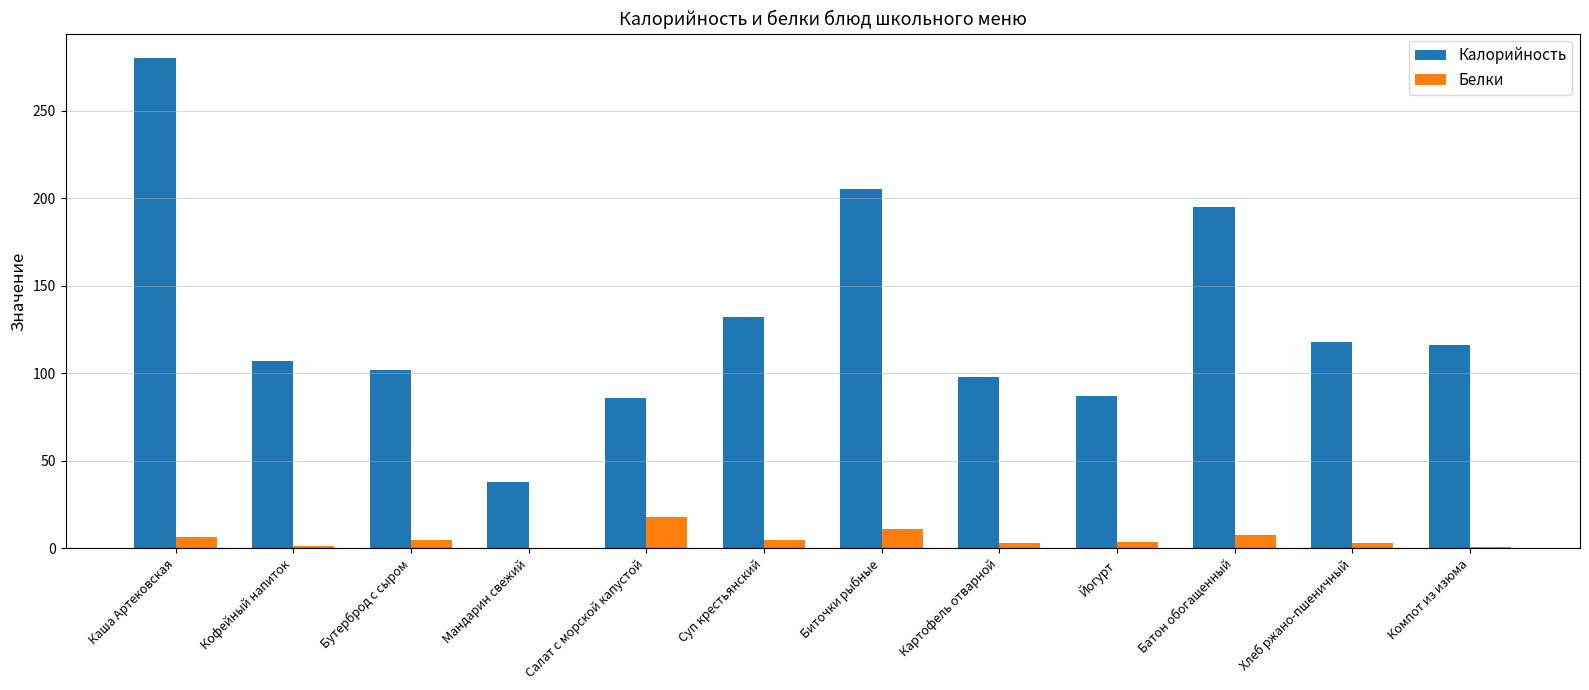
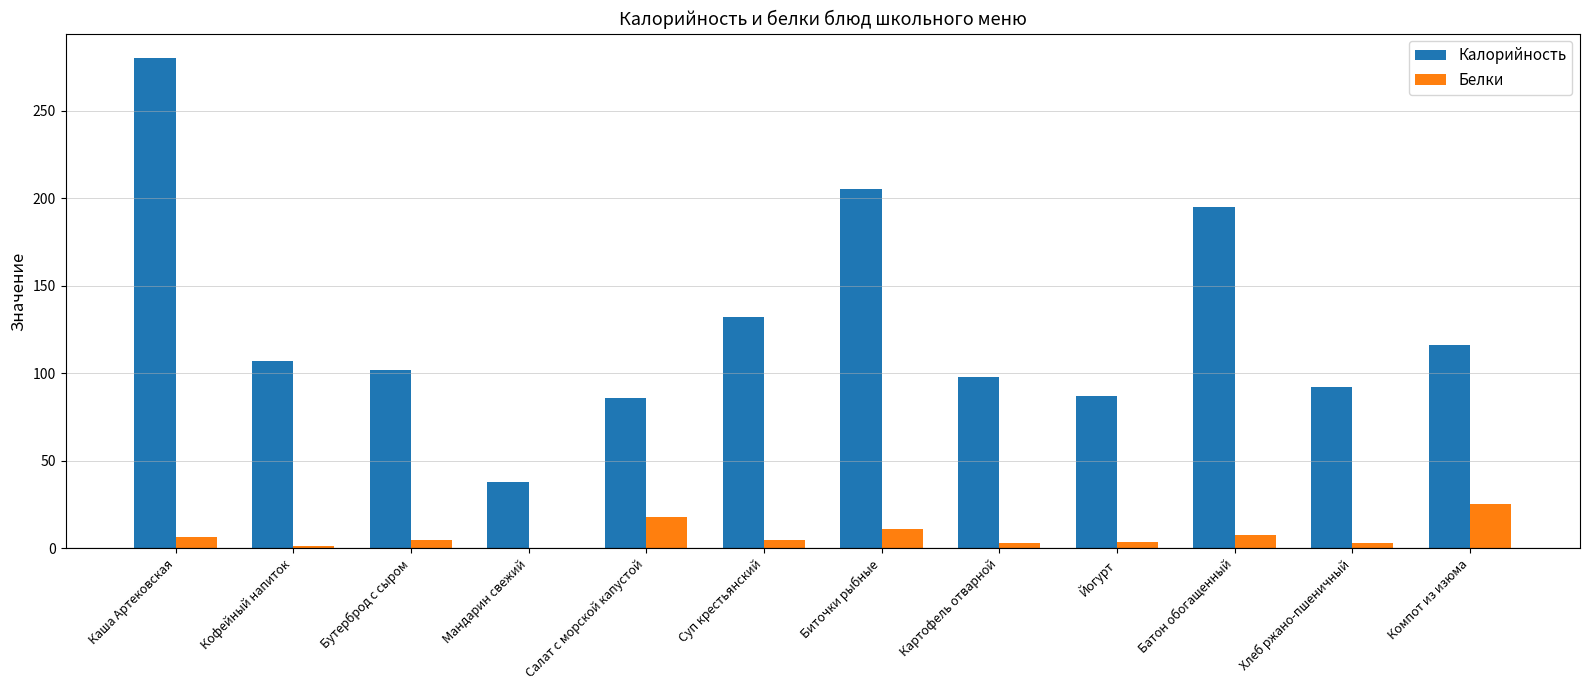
Калорийность, Хлеб ржано-пшеничный: 118 -> 92
Белки, Компот из изюма: 1 -> 26
